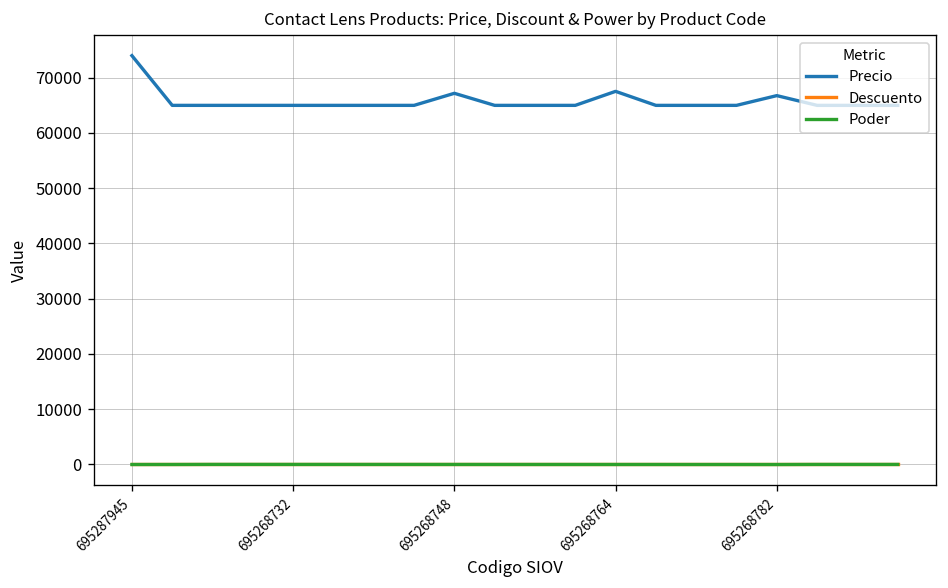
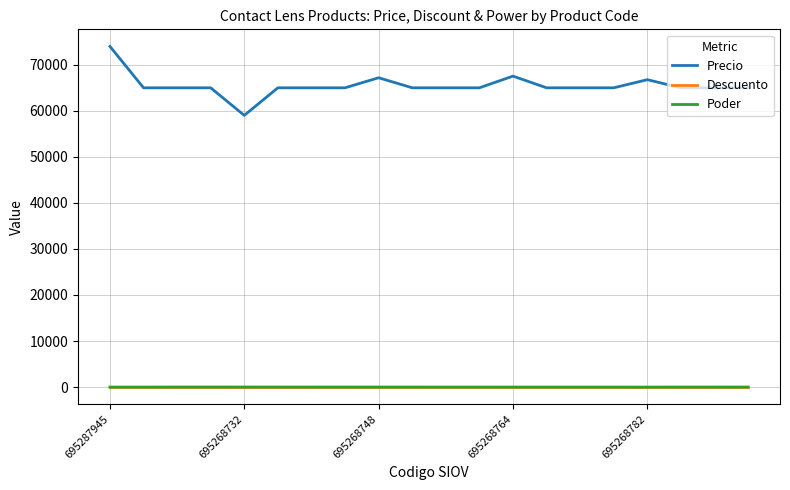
Precio, 695268732: 65000 -> 59000
